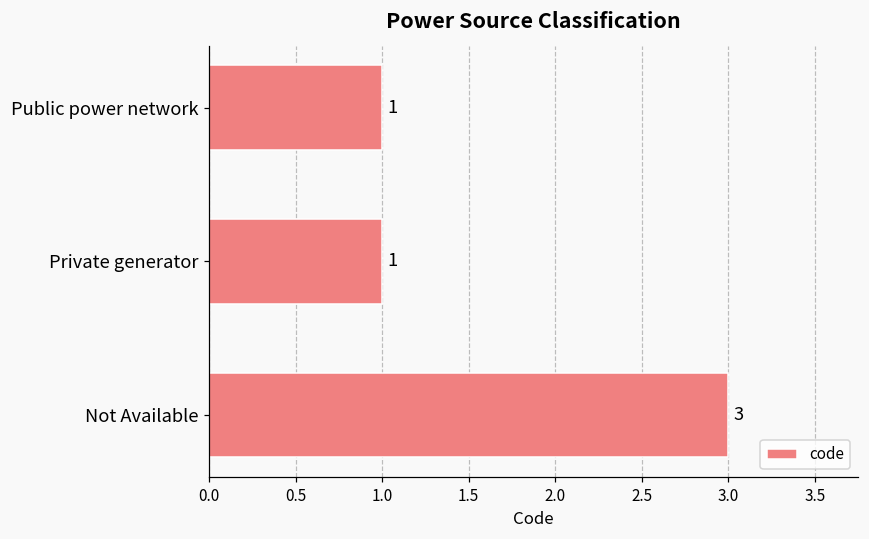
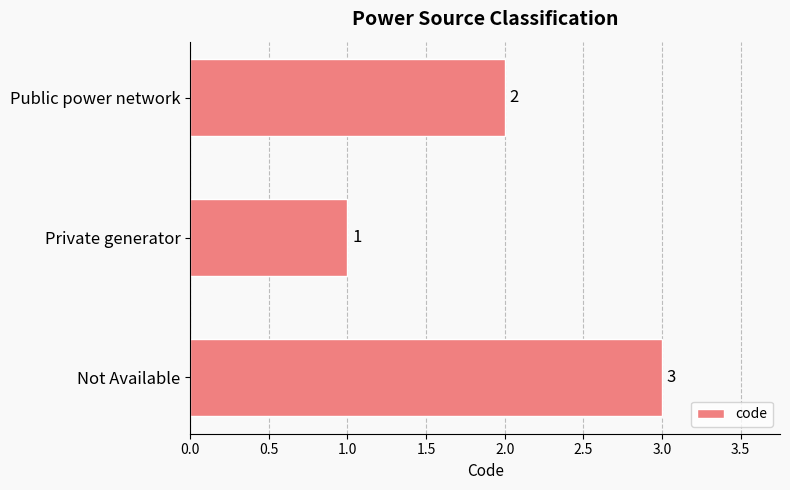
Public power network: 1 -> 2
